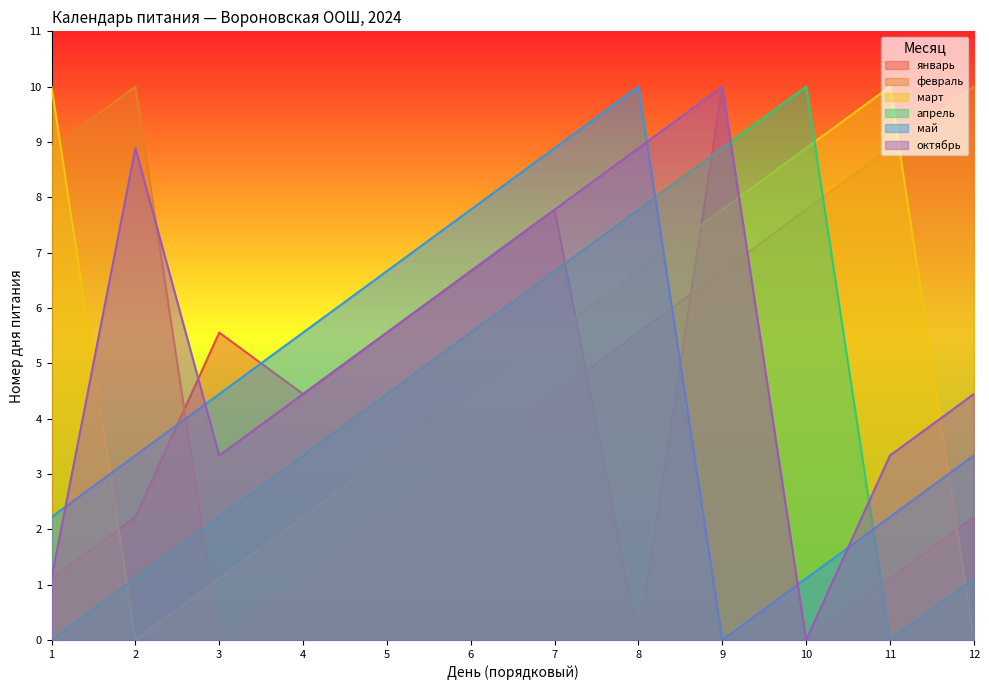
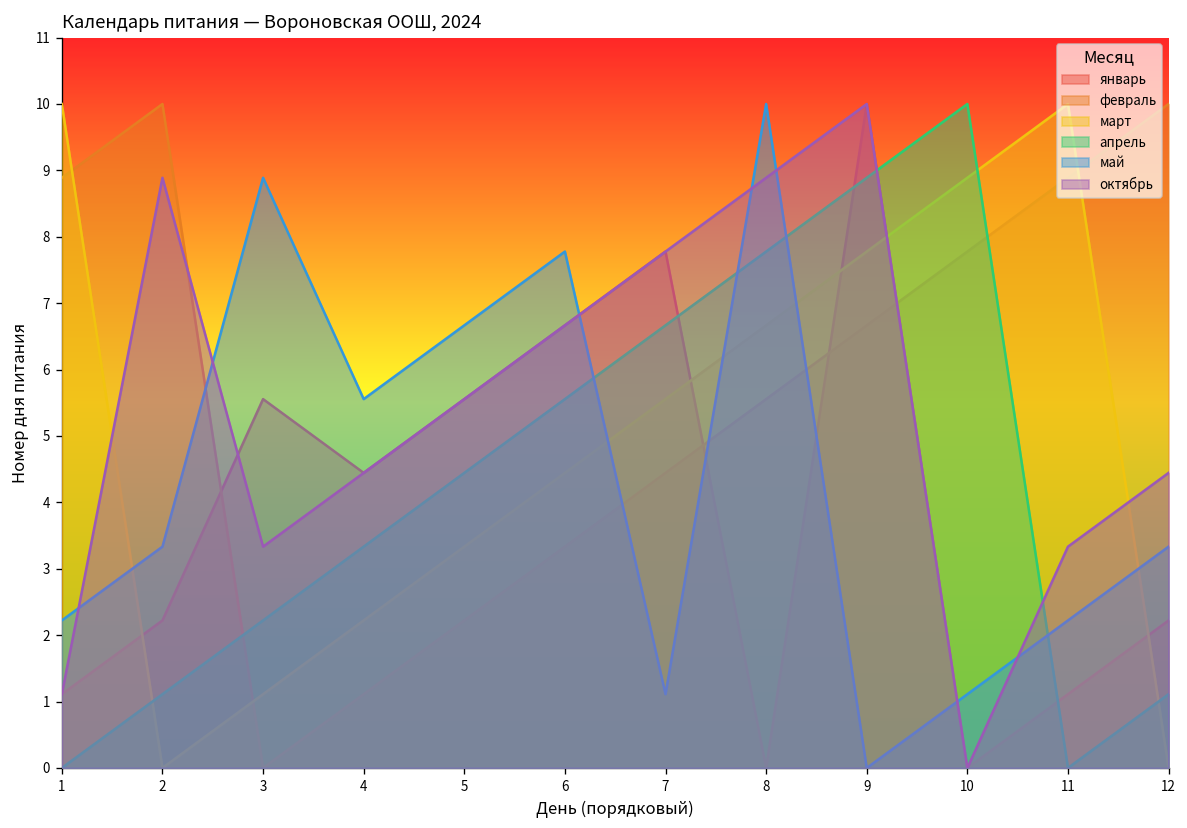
май, 3: 4.4 -> 8.9
май, 7: 8.9 -> 1.1
